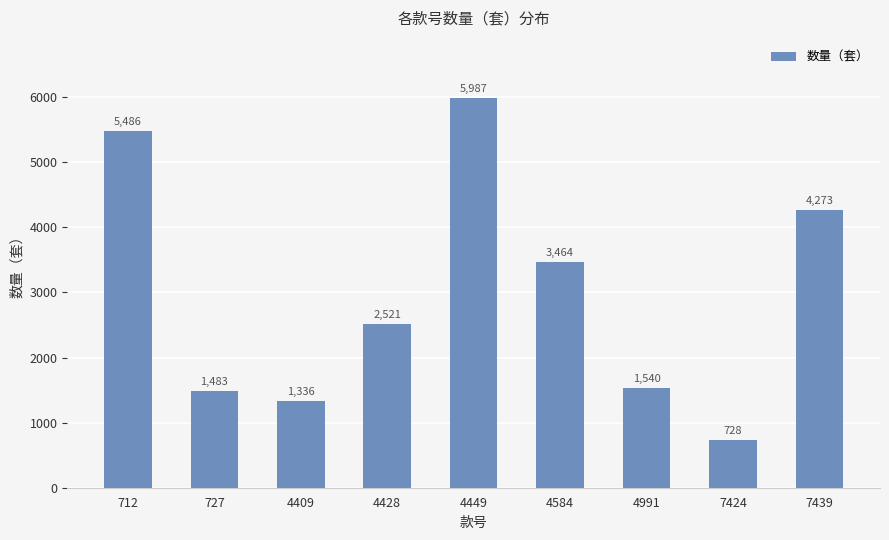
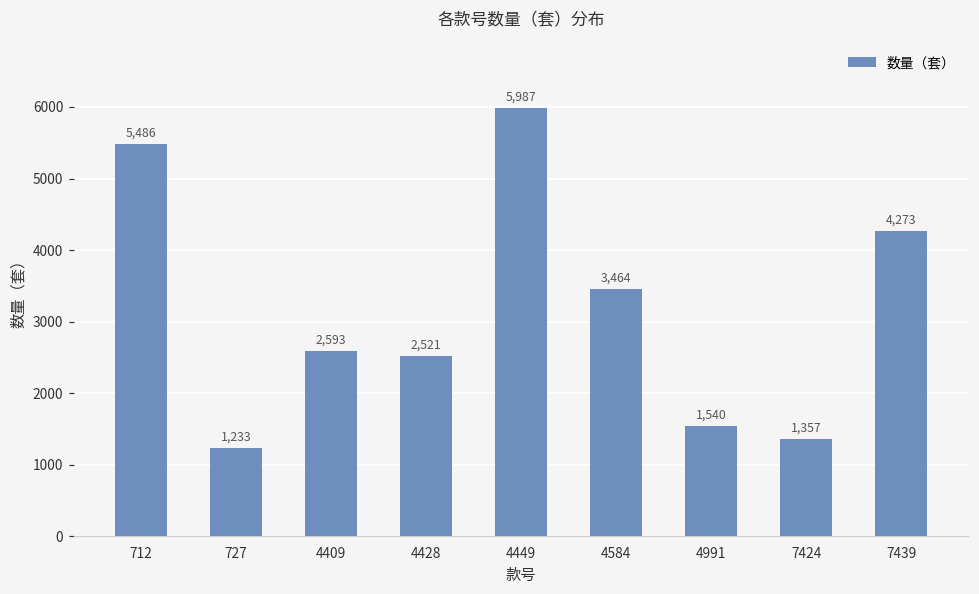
727: 1,483 -> 1,233
4409: 1,336 -> 2,593
7424: 728 -> 1,357
